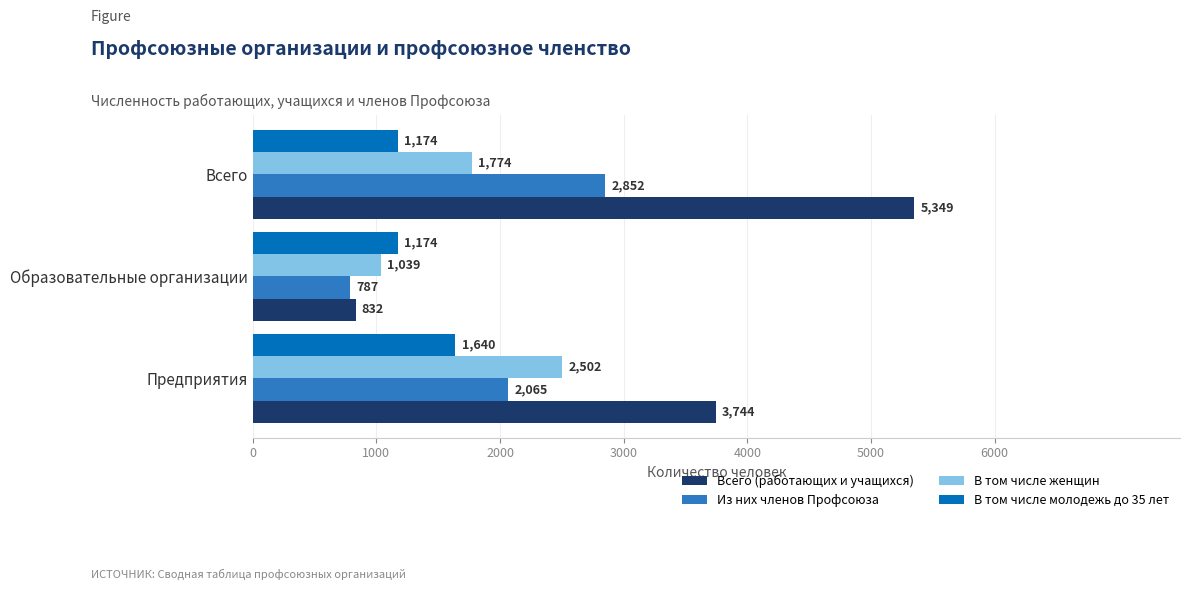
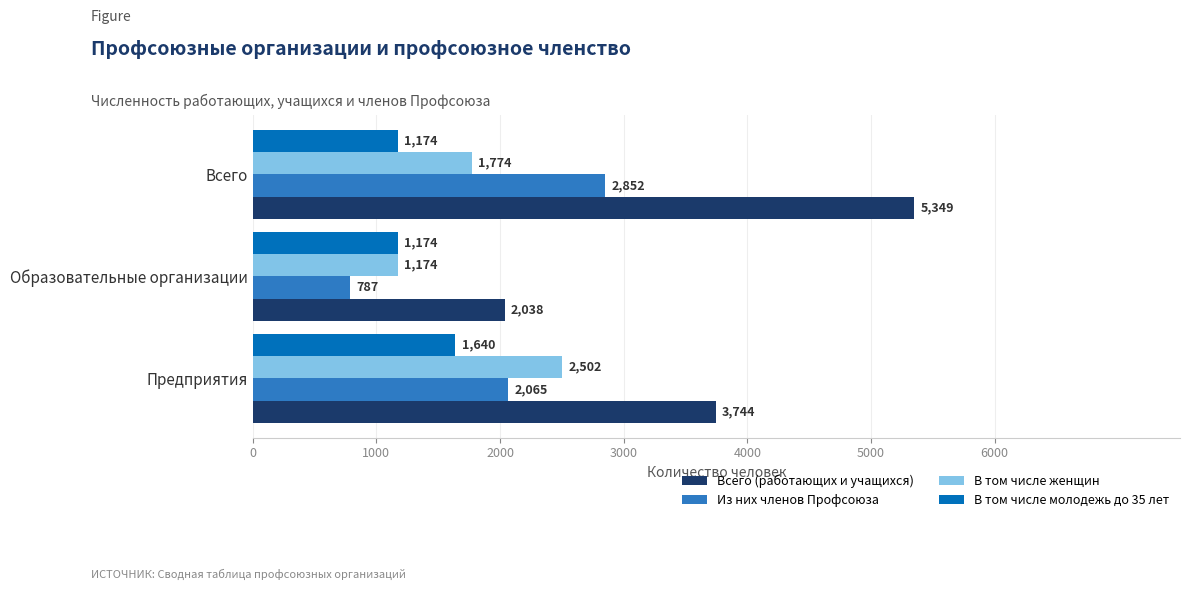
В том числе женщин, Образовательные организации: 1,039 -> 1,174
Всего (работающих и учащихся), Образовательные организации: 832 -> 2,038
